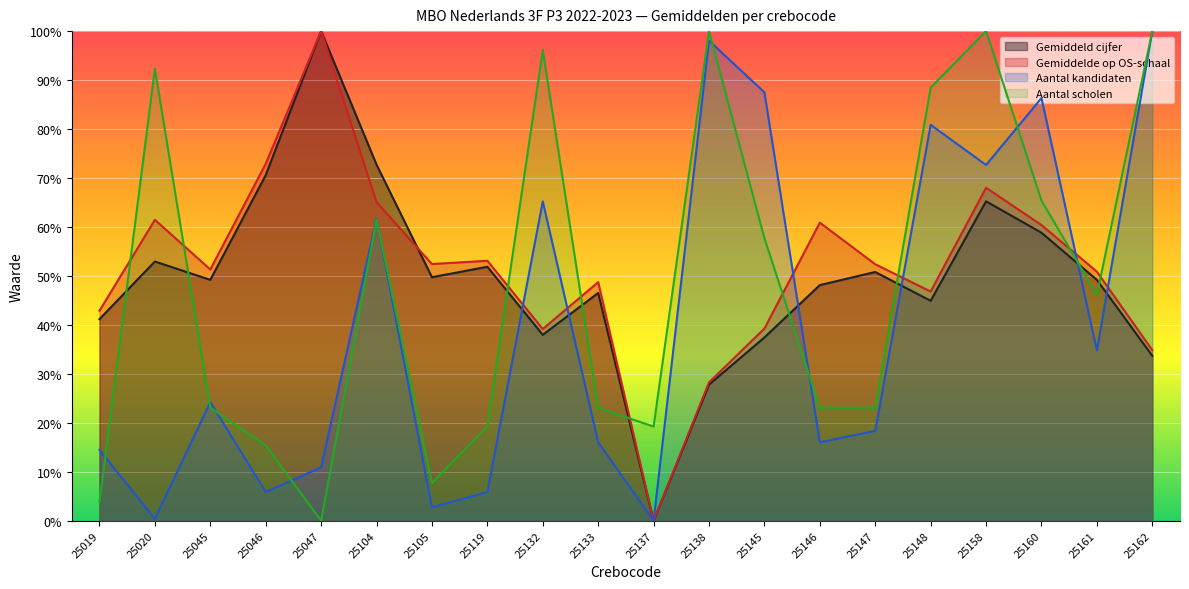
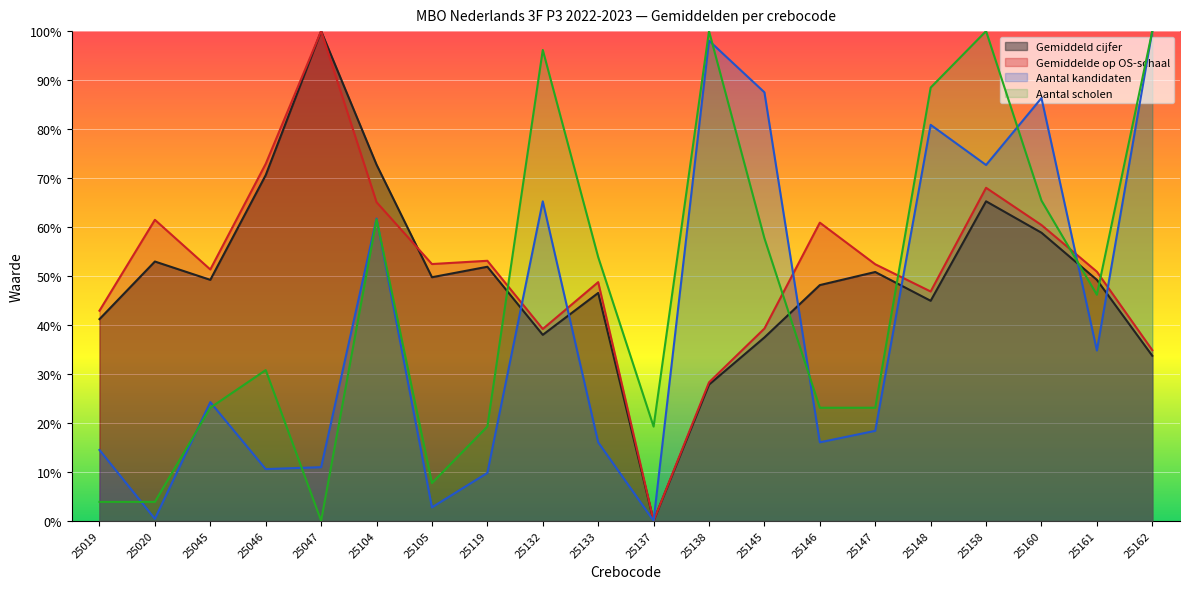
Aantal scholen, 25020: 92% -> 4%
Aantal kandidaten, 25046: 6% -> 11%
Aantal scholen, 25046: 15% -> 31%
Aantal kandidaten, 25119: 6% -> 10%
Aantal scholen, 25133: 23% -> 54%
